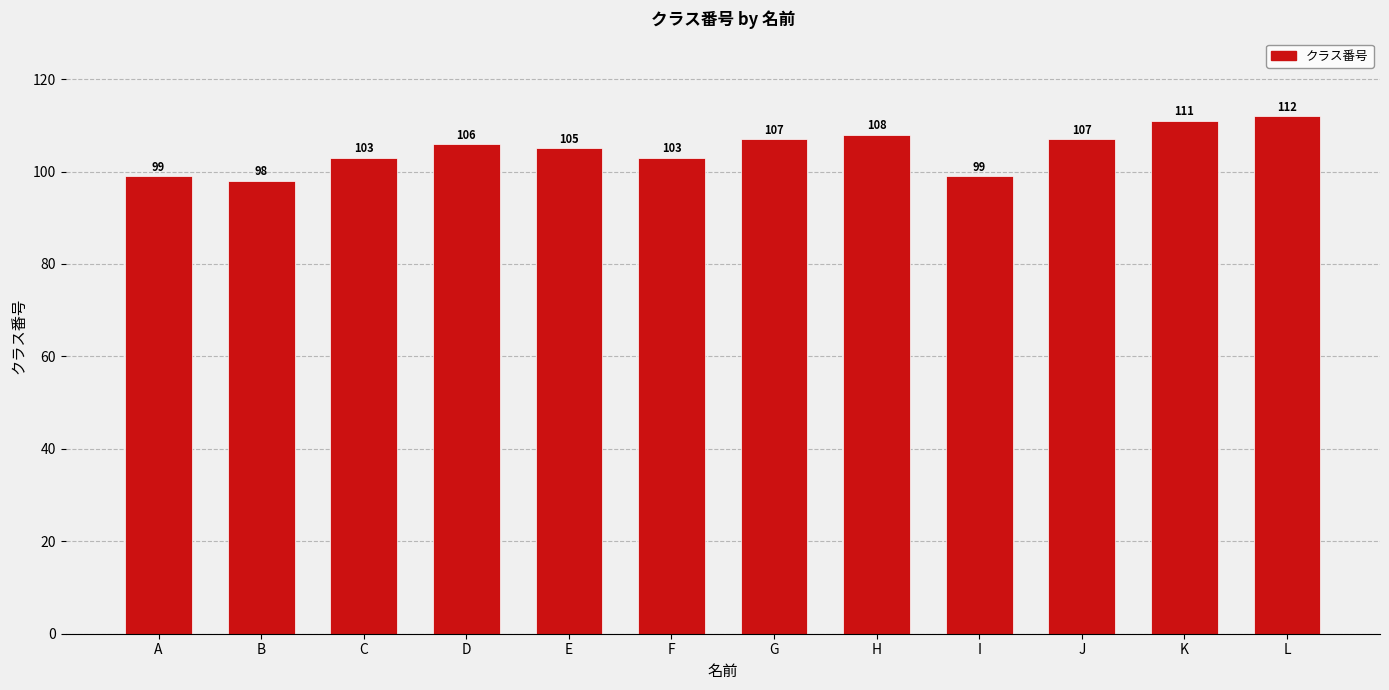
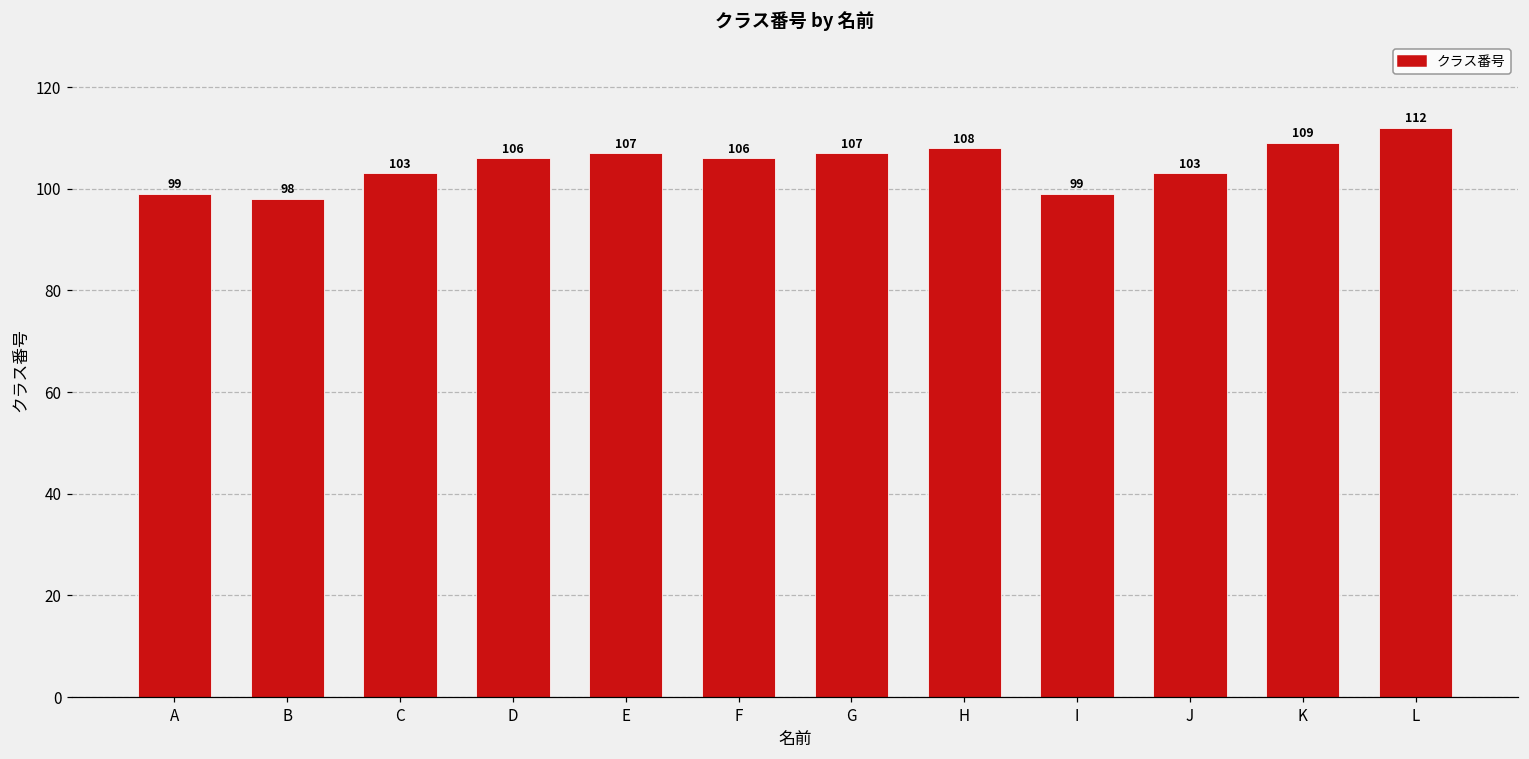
E: 105 -> 107
F: 103 -> 106
J: 107 -> 103
K: 111 -> 109
